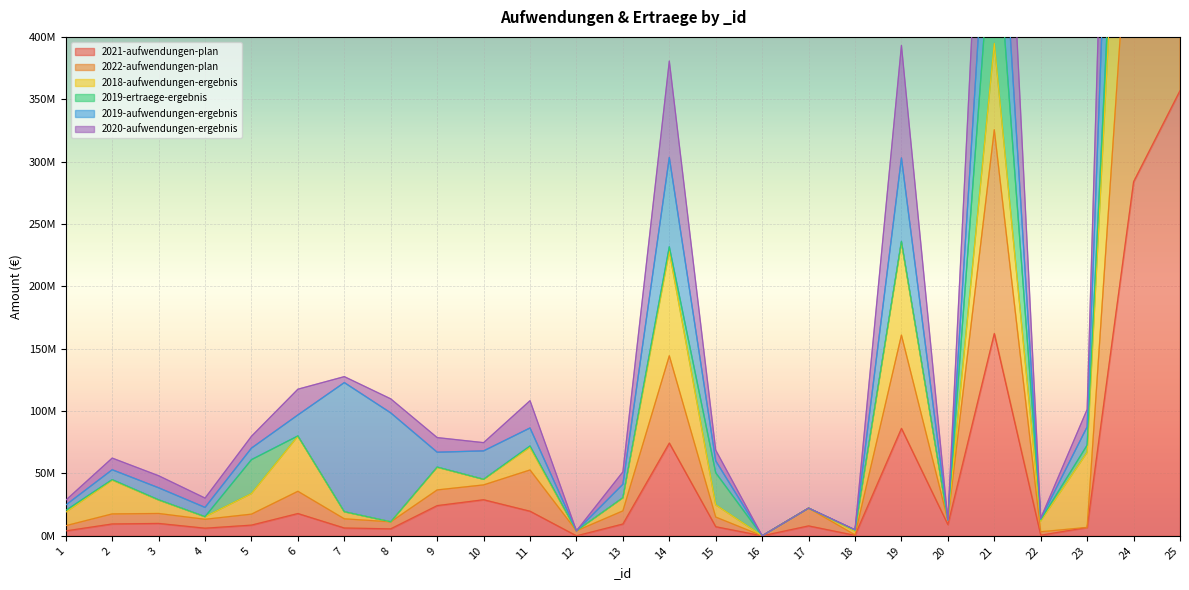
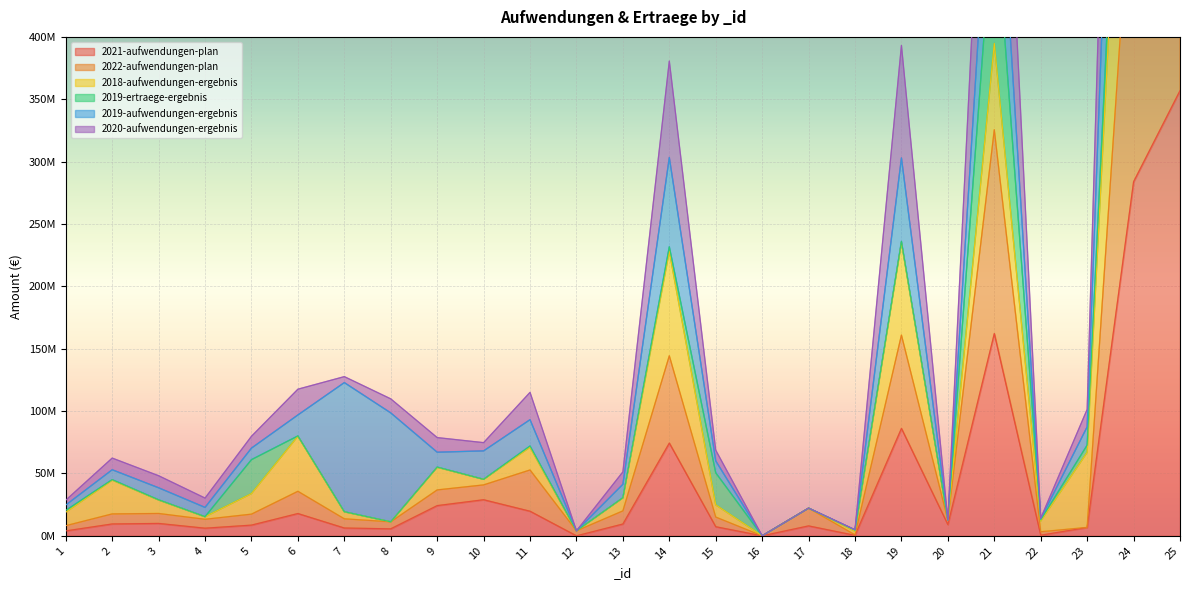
2019-aufwendungen-ergebnis, 11: 14000000 -> 21000000
